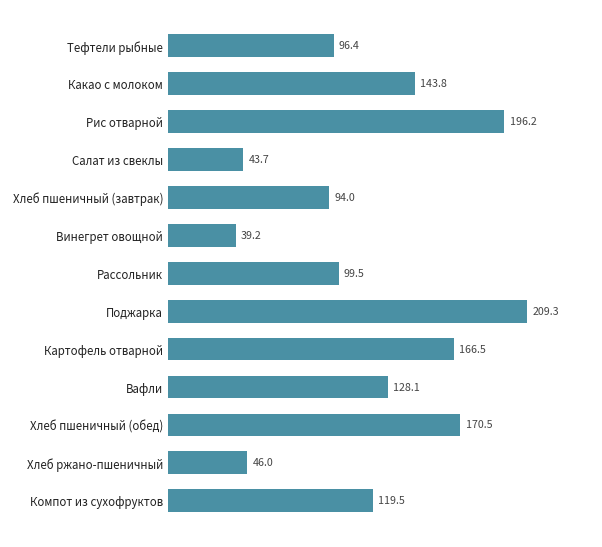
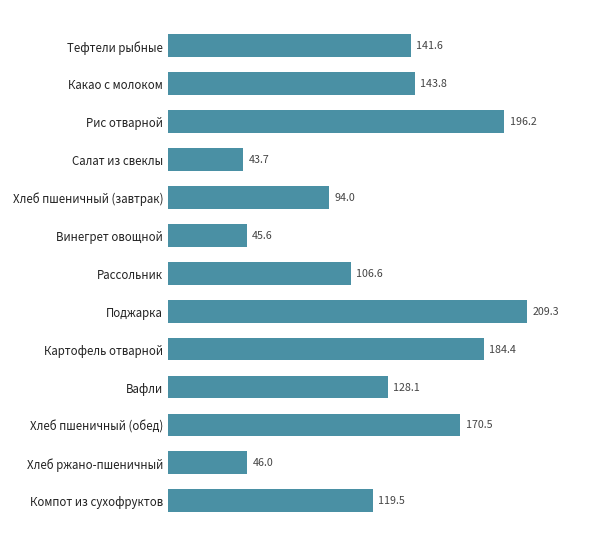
Тефтели рыбные: 96.4 -> 141.6
Винегрет овощной: 39.2 -> 45.6
Рассольник: 99.5 -> 106.6
Картофель отварной: 166.5 -> 184.4
